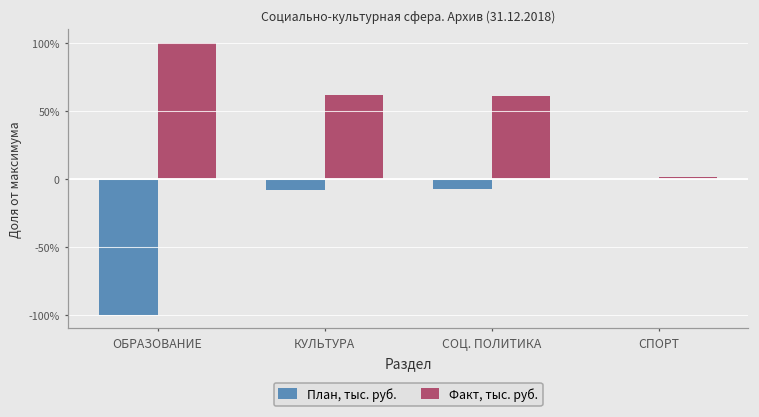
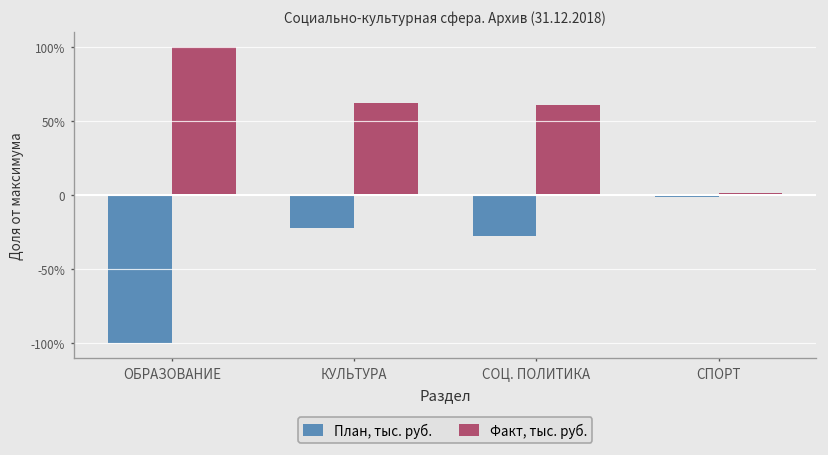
План, тыс. руб., КУЛЬТУРА: -8% -> -22%
План, тыс. руб., СОЦ. ПОЛИТИКА: -7% -> -28%
